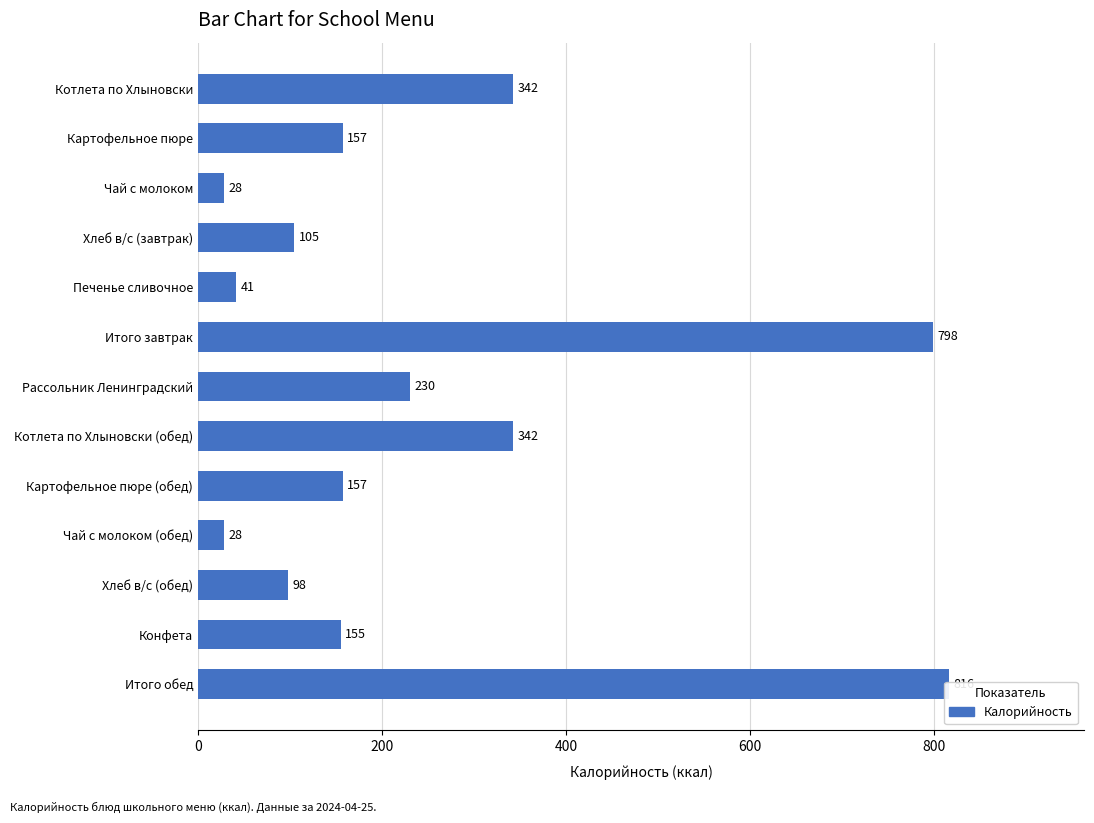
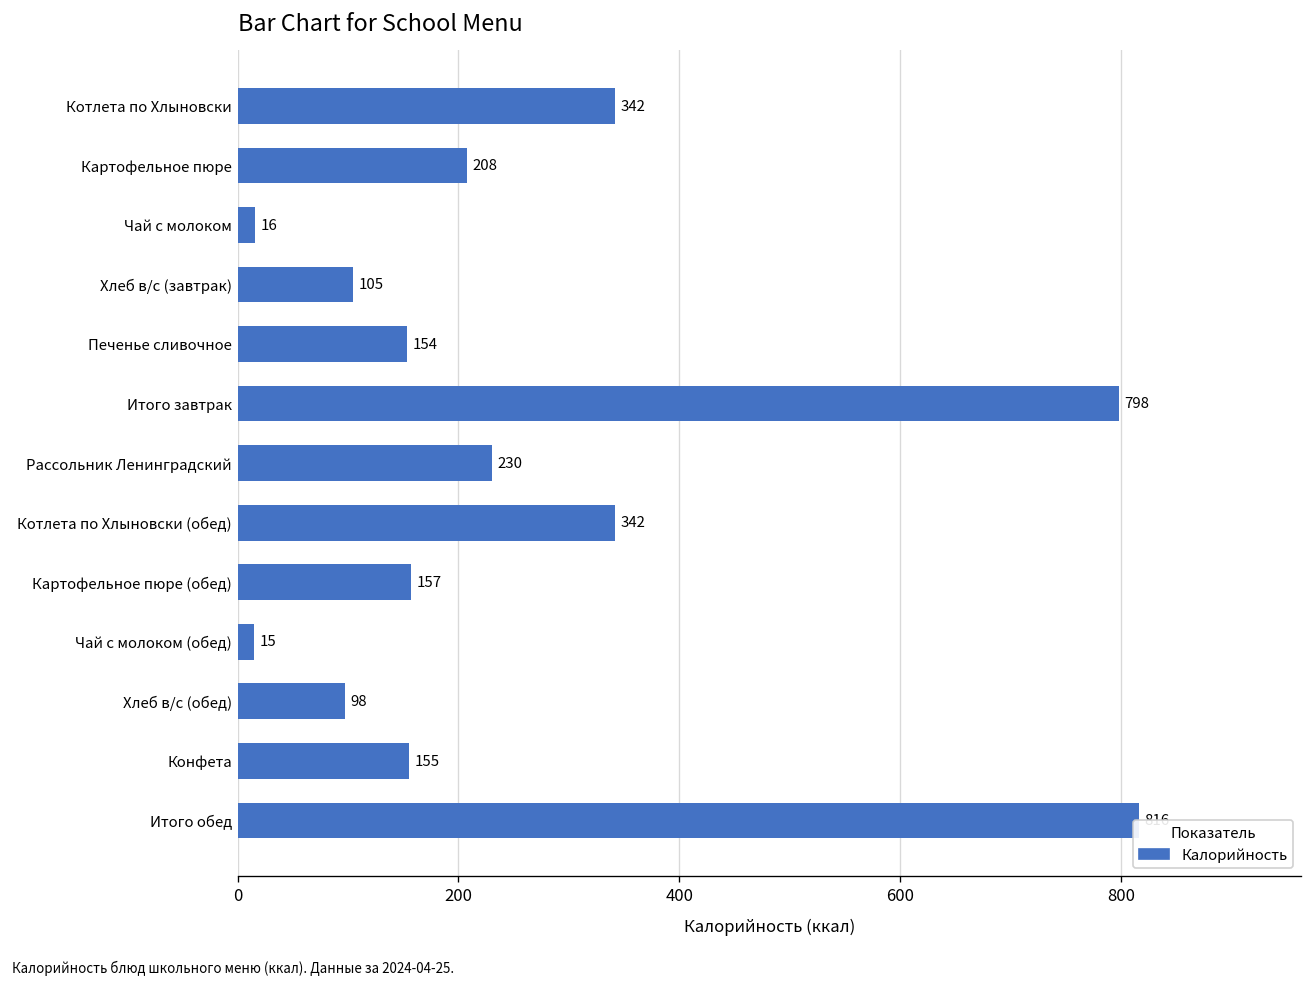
Картофельное пюре: 157 -> 208
Чай с молоком: 28 -> 16
Печенье сливочное: 41 -> 154
Чай с молоком (обед): 28 -> 15
